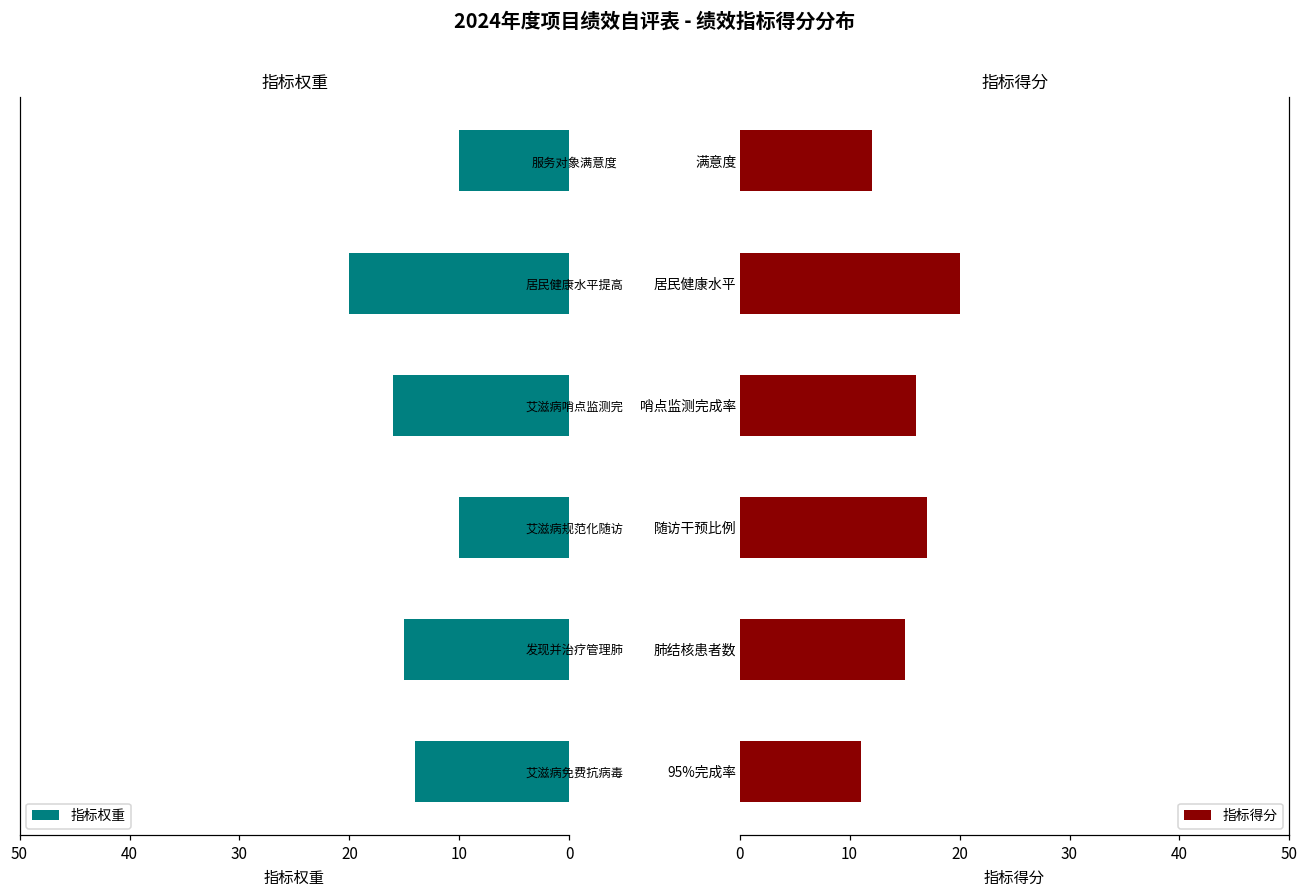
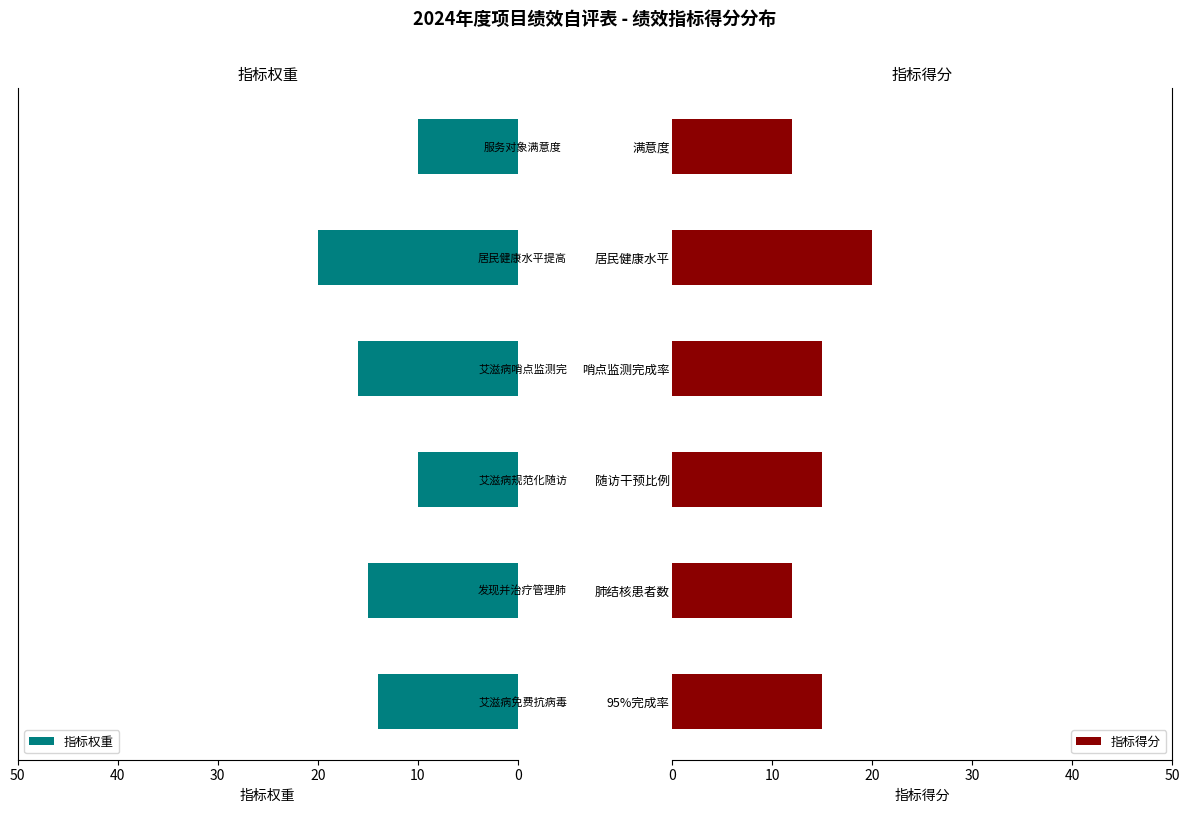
指标得分, 哨点监测完成率: 16 -> 15
指标得分, 随访干预比例: 17 -> 15
指标得分, 肺结核患者数: 15 -> 12
指标得分, 95%完成率: 11 -> 15
